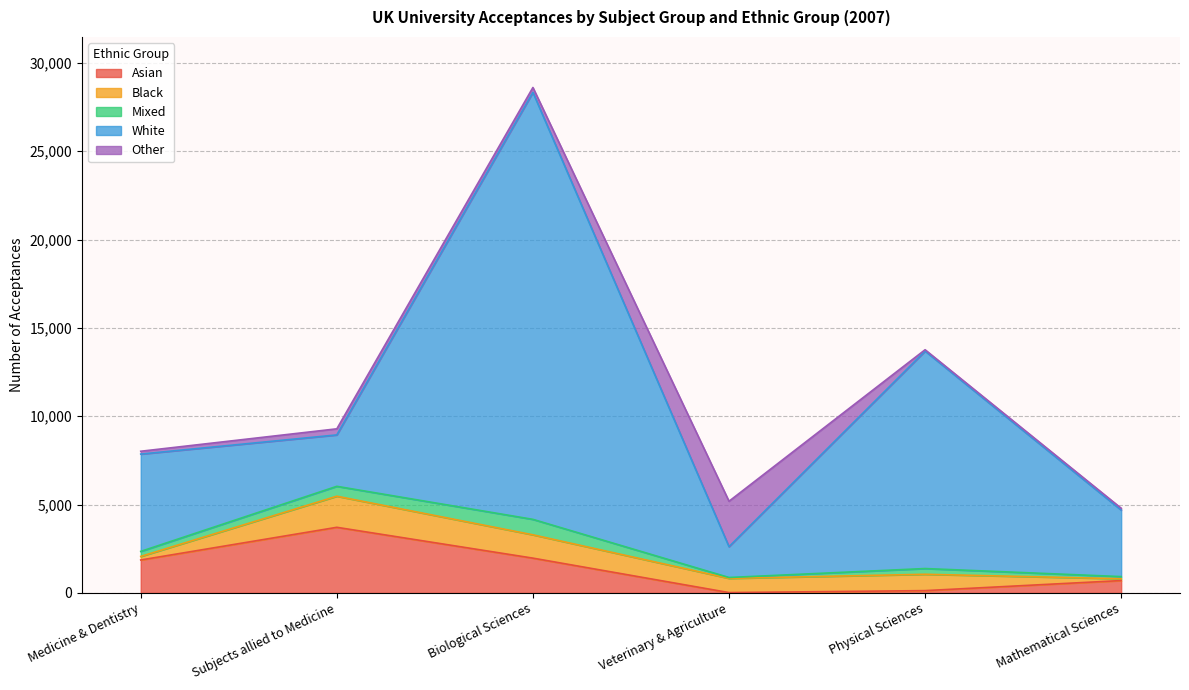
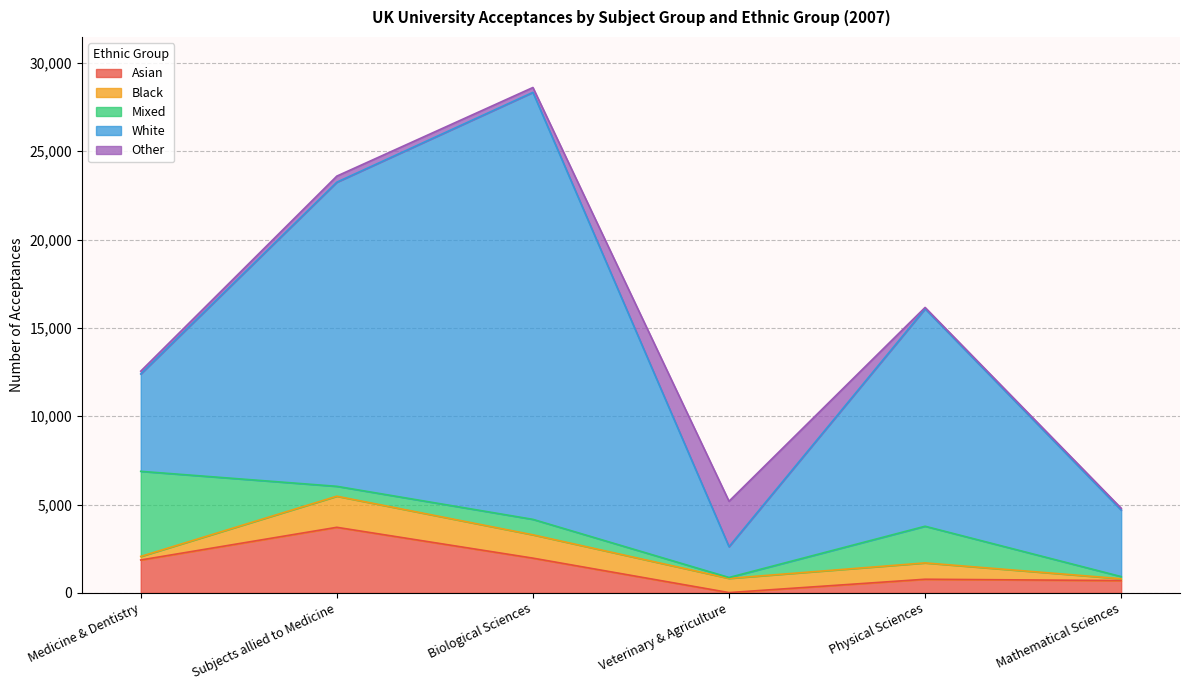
Mixed, Medicine & Dentistry: 300 -> 4,800
White, Subjects allied to Medicine: 2,900 -> 17,200
Asian, Physical Sciences: 100 -> 800
Mixed, Physical Sciences: 300 -> 2,100
